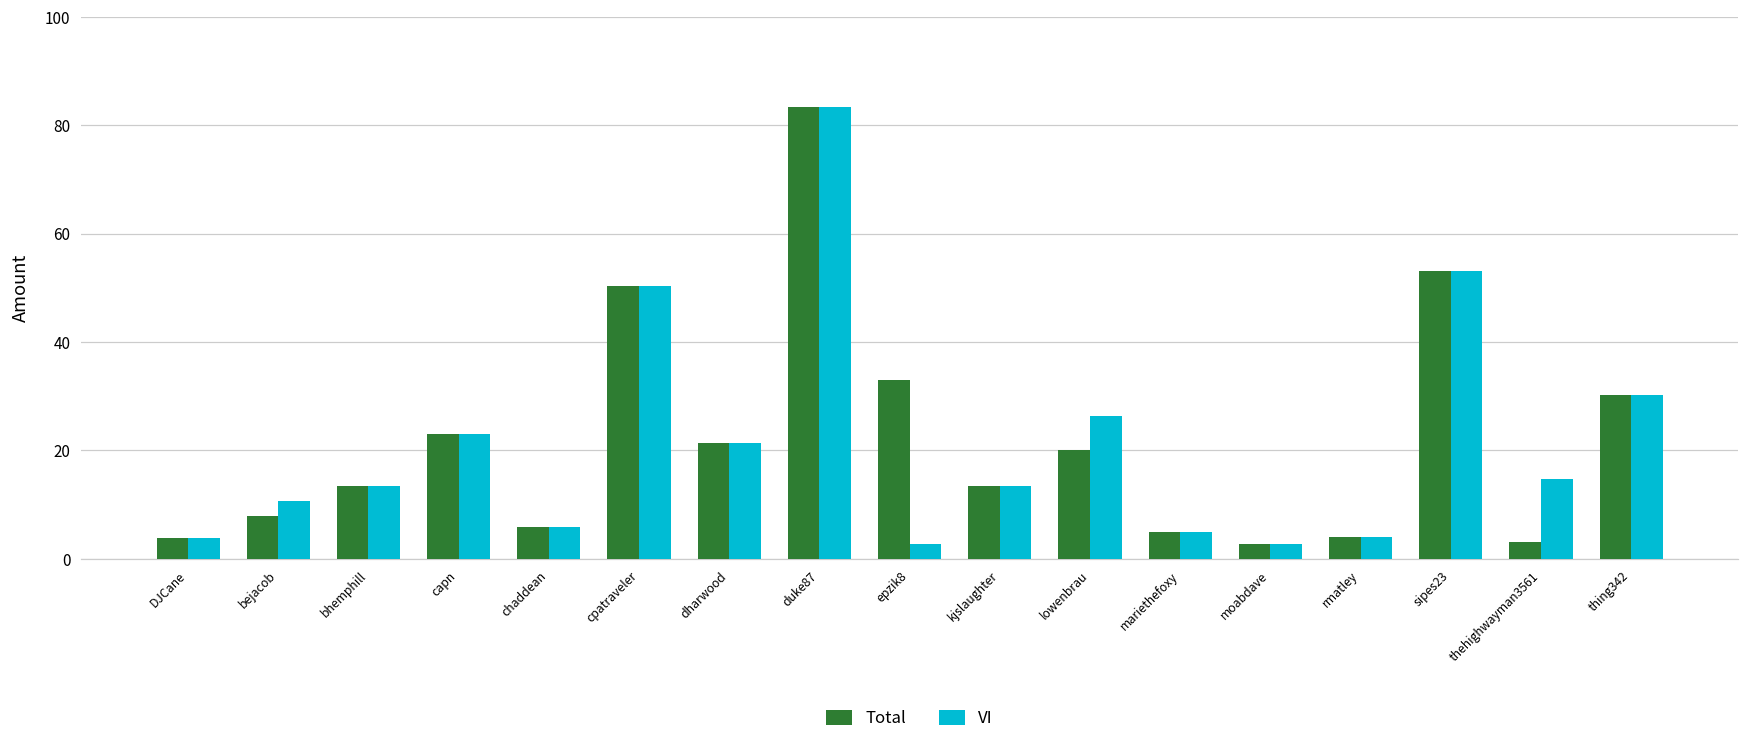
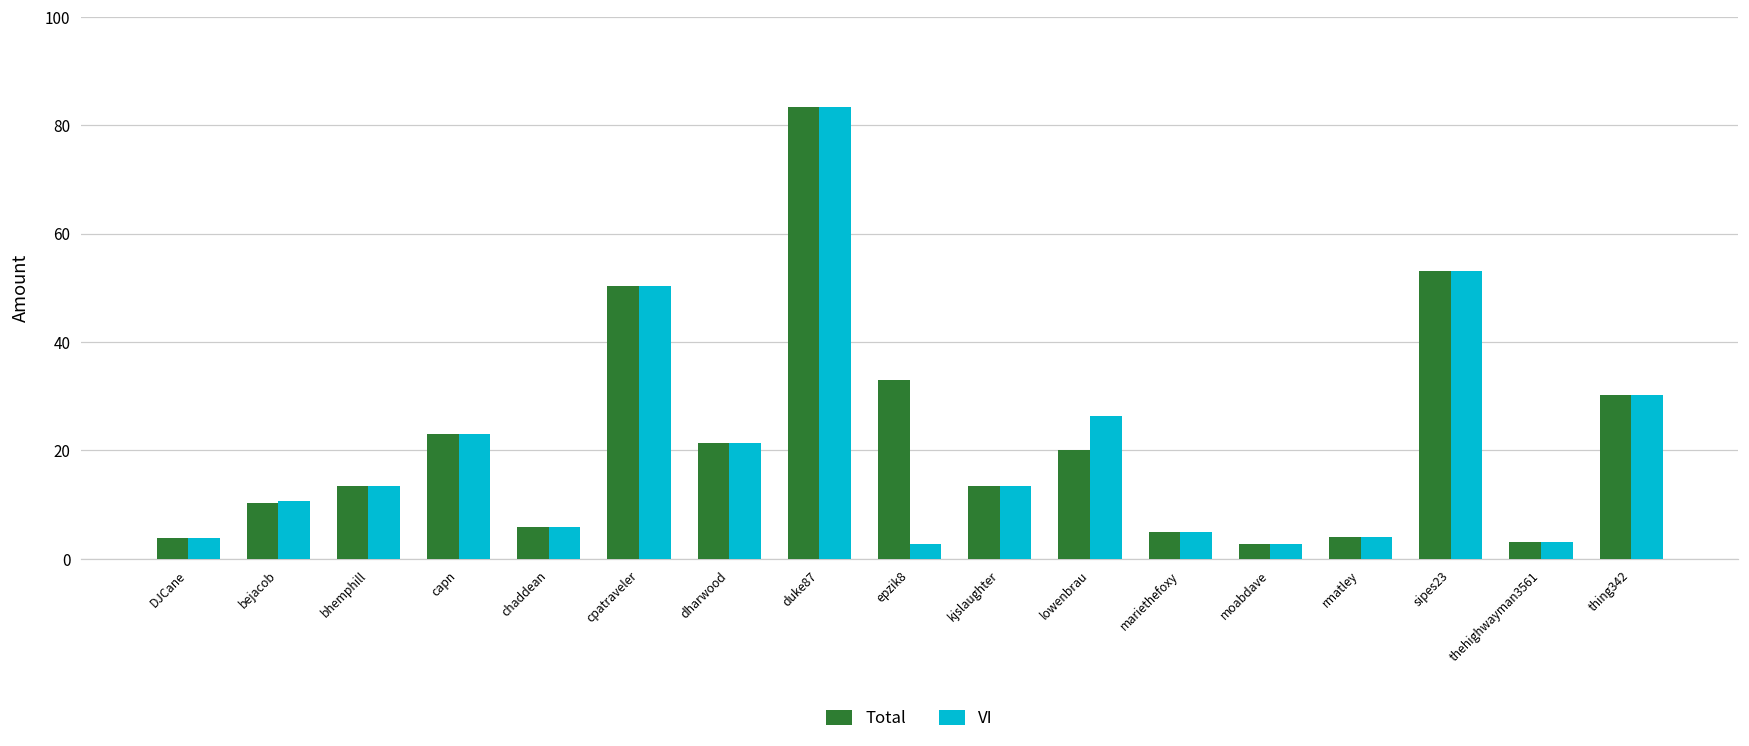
Total, bejacob: 8 -> 10
VI, thehighwayman3561: 15 -> 3
